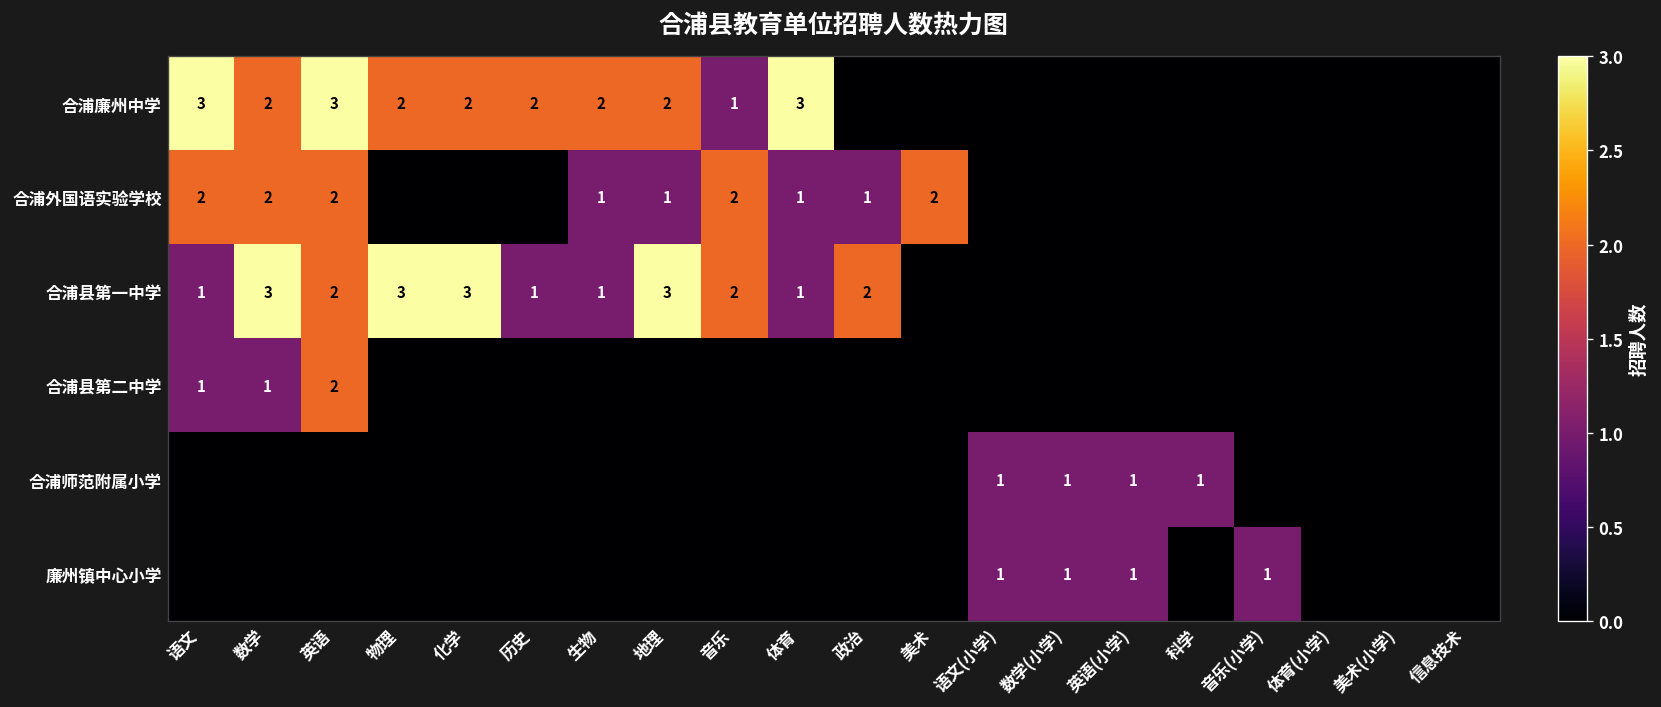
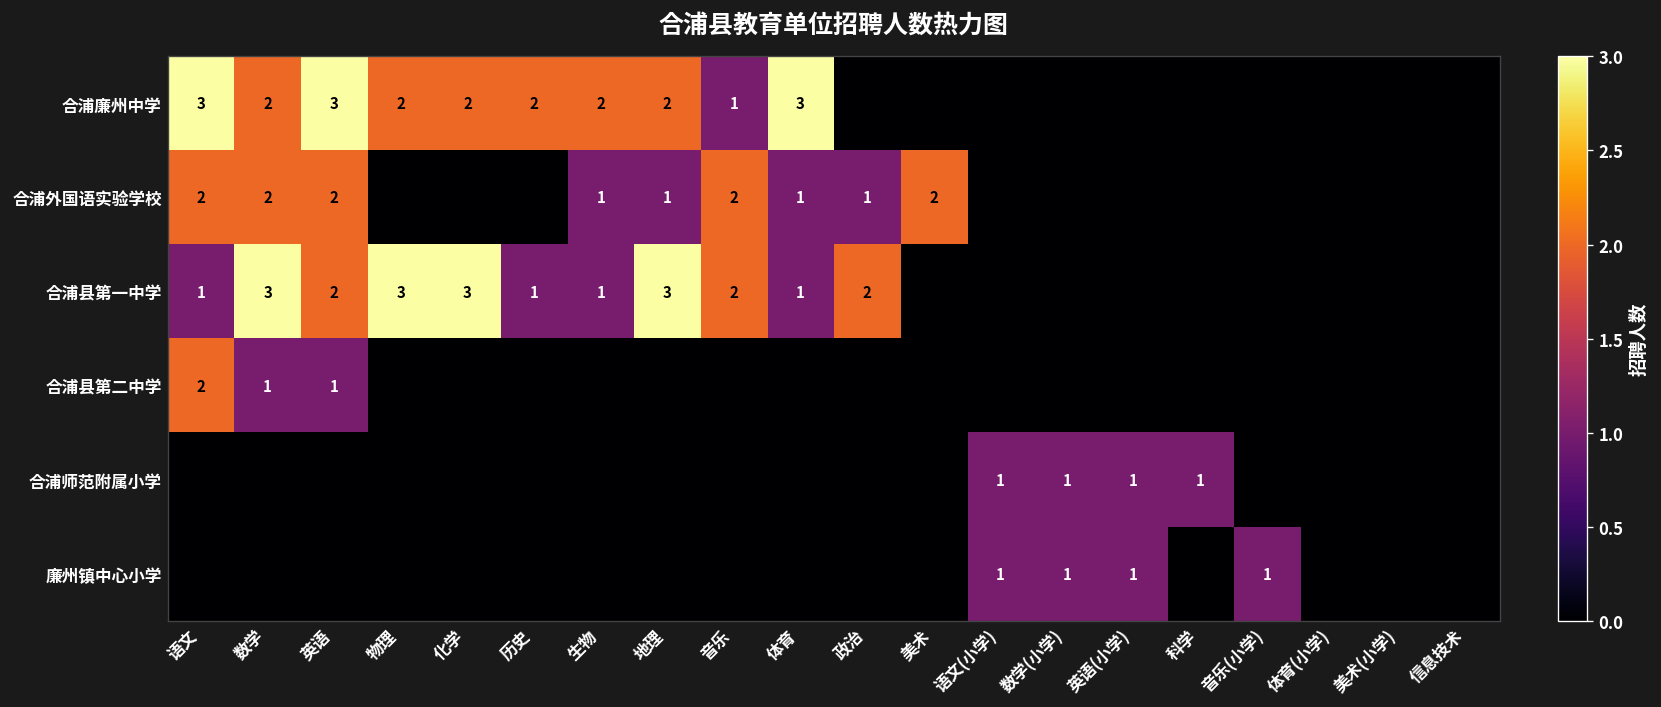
合浦县第二中学, 语文: 1 -> 2
合浦县第二中学, 英语: 2 -> 1
